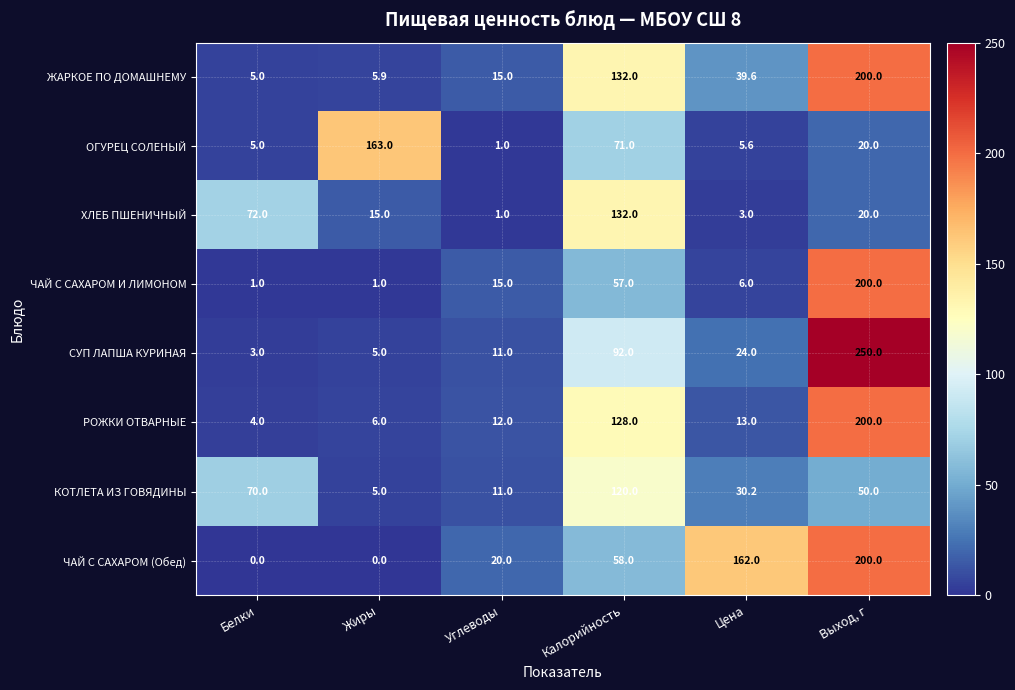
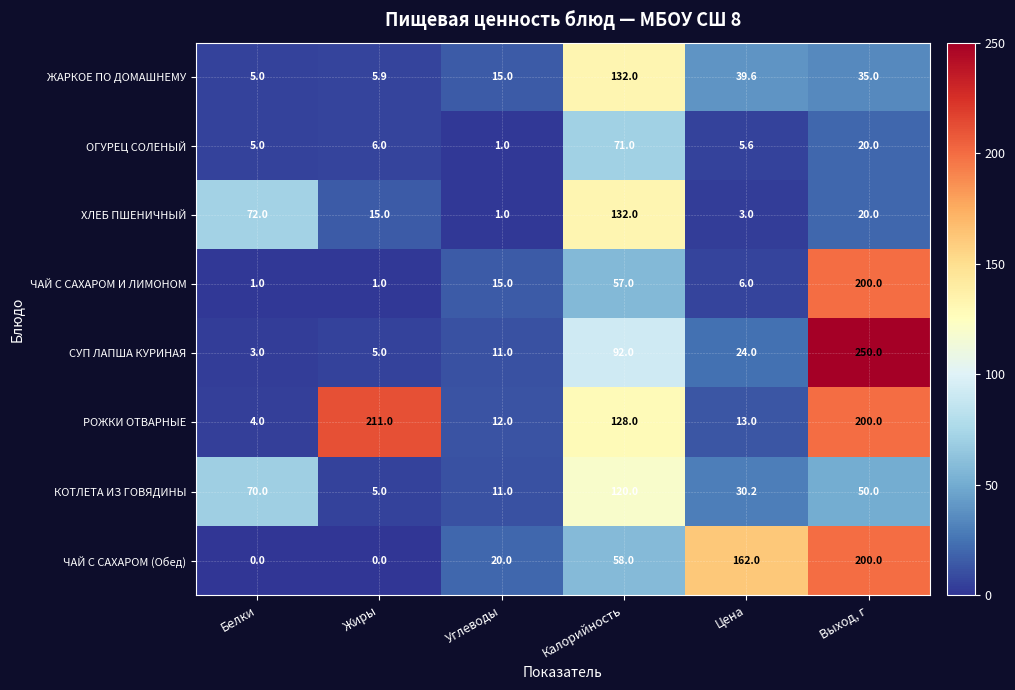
ЖАРКОЕ ПО ДОМАШНЕМУ, Выход, г: 200.0 -> 35.0
ОГУРЕЦ СОЛЕНЫЙ, Жиры: 163.0 -> 6.0
РОЖКИ ОТВАРНЫЕ, Жиры: 6.0 -> 211.0
